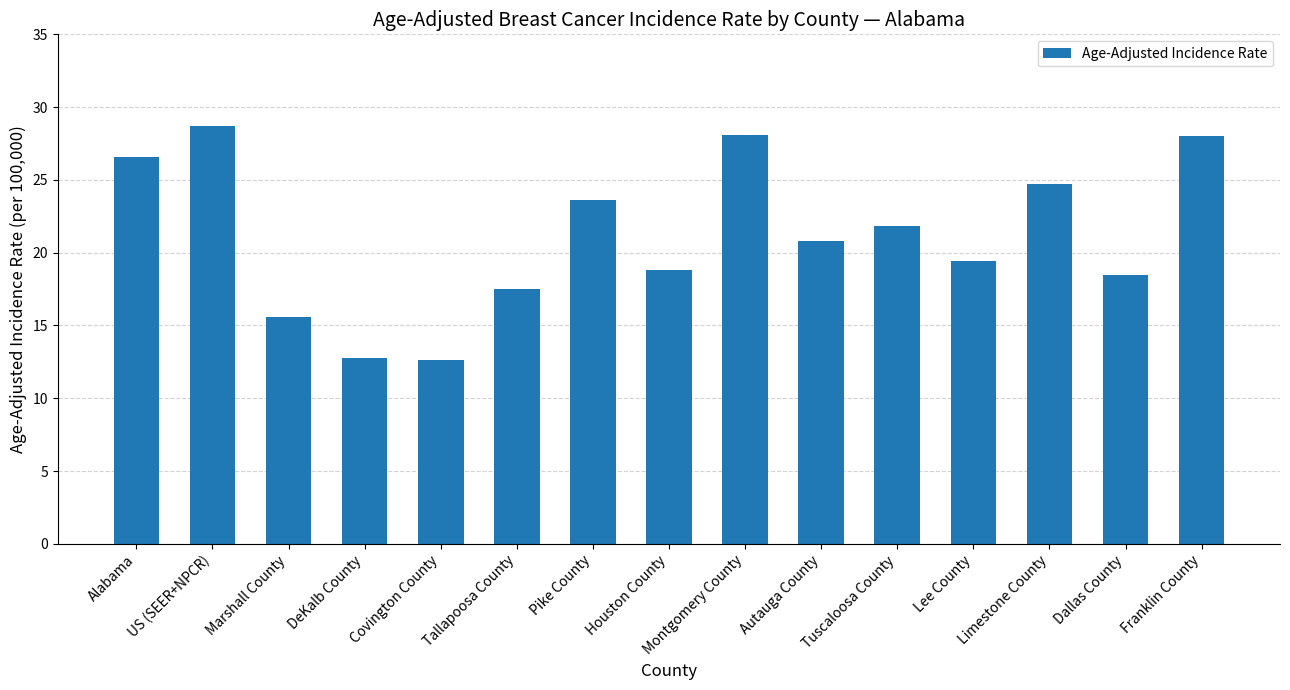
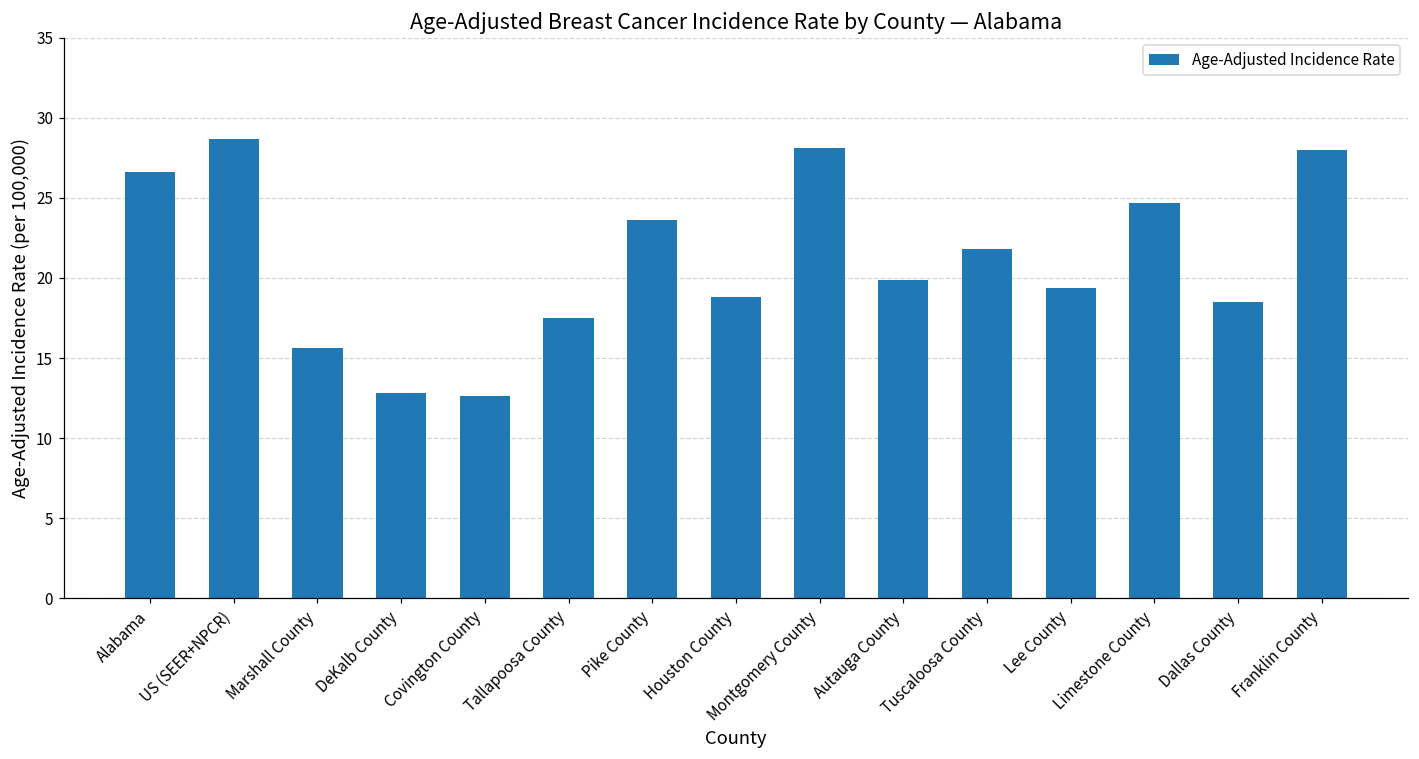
Autauga County: 20.8 -> 19.9
